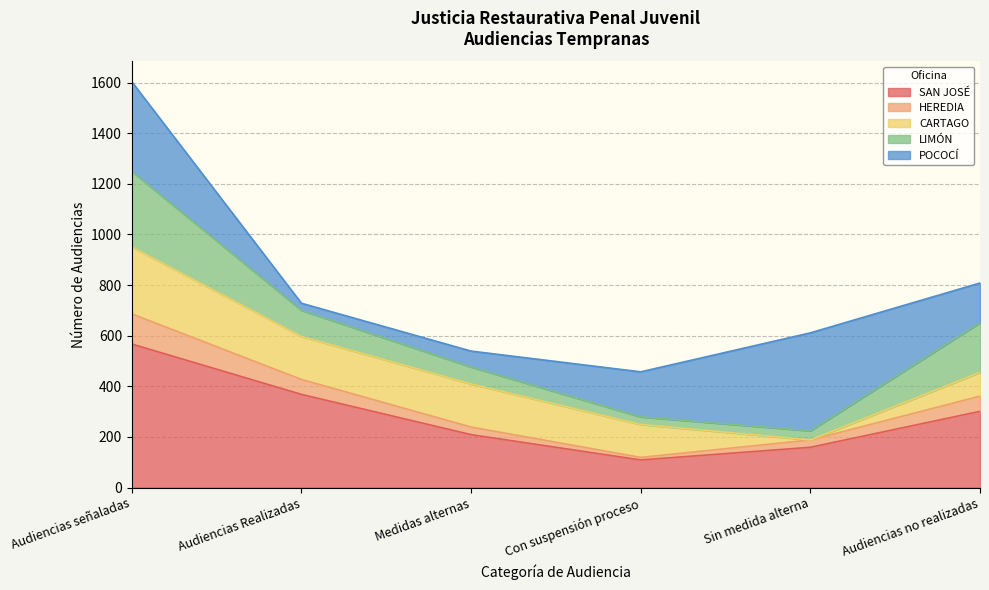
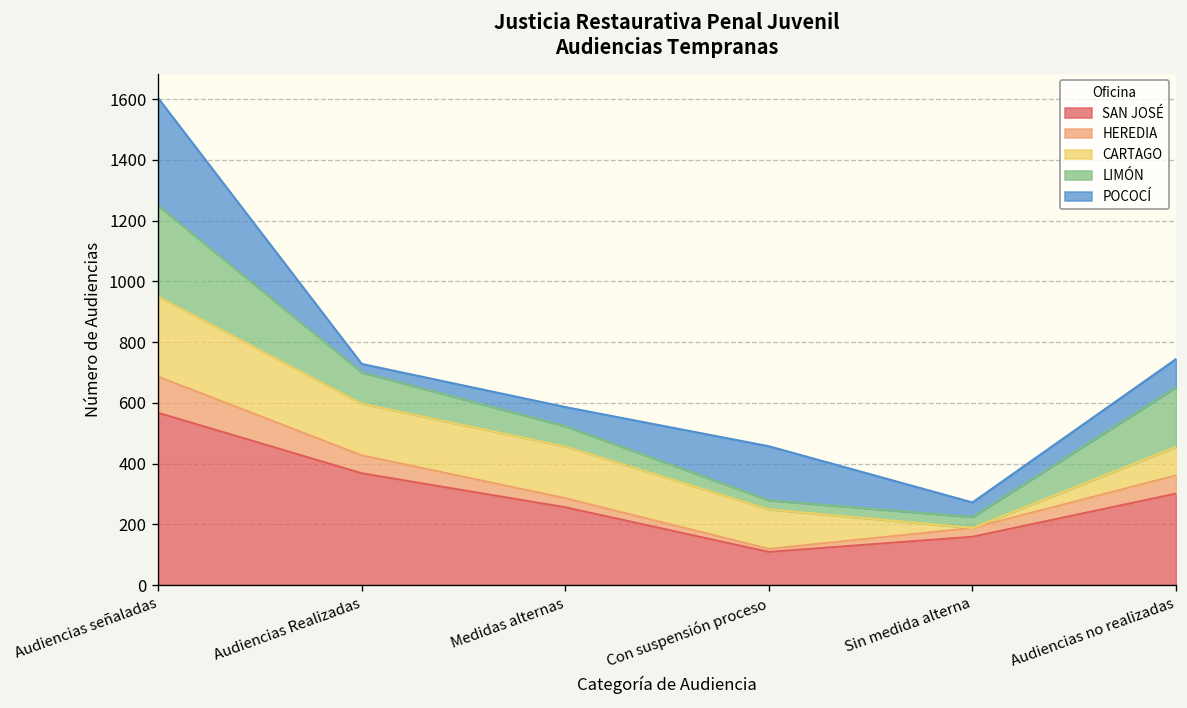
SAN JOSÉ, Medidas alternas: 210 -> 260
POCOCÍ, Sin medida alterna: 390 -> 50
POCOCÍ, Audiencias no realizadas: 160 -> 90
